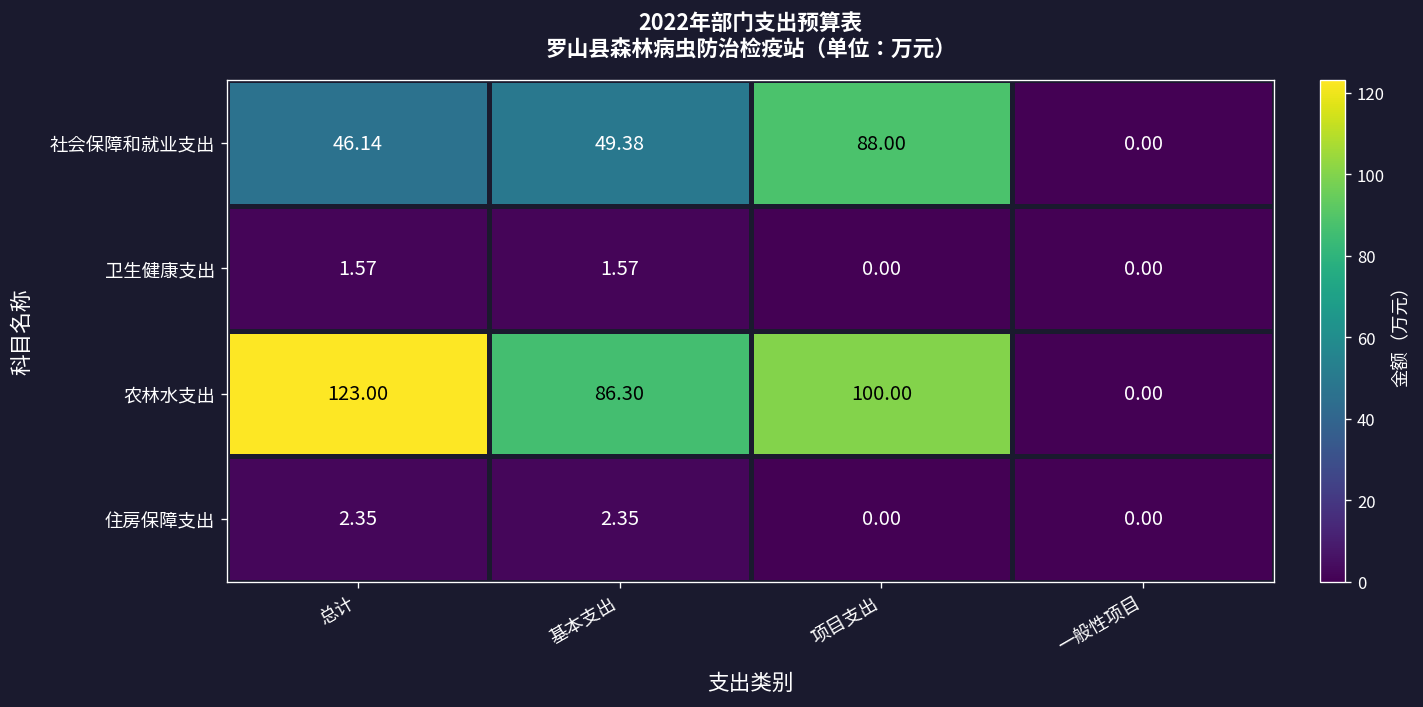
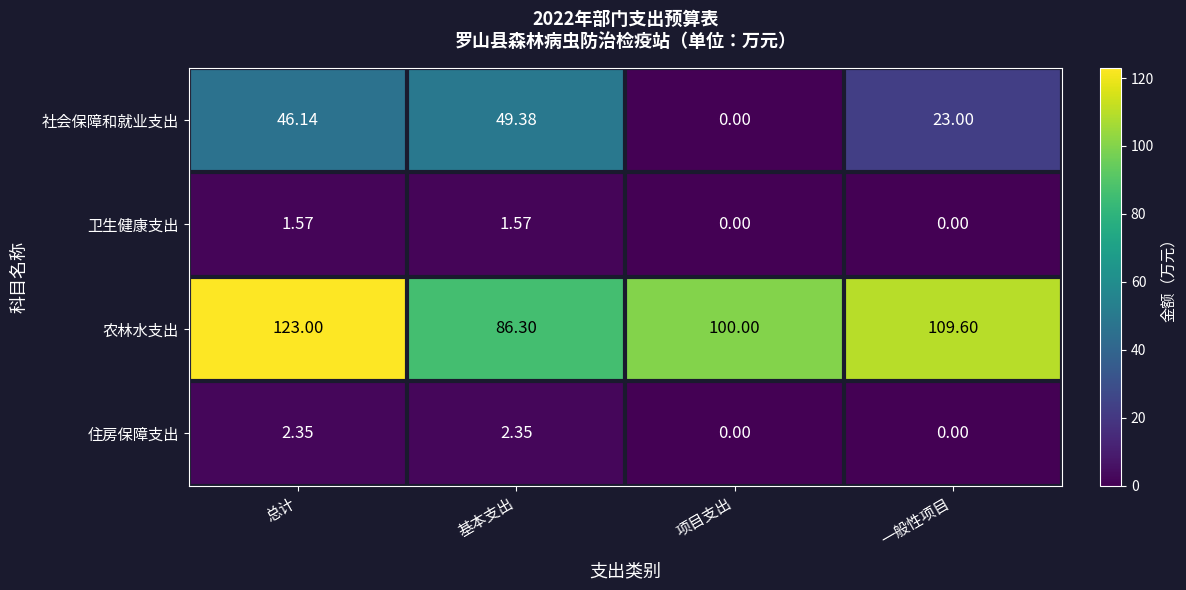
社会保障和就业支出, 项目支出: 88.00 -> 0.00
社会保障和就业支出, 一般性项目: 0.00 -> 23.00
农林水支出, 一般性项目: 0.00 -> 109.60
